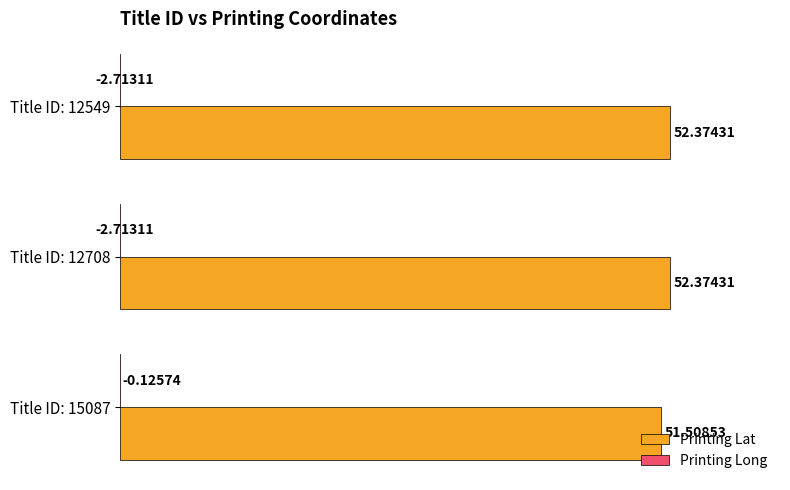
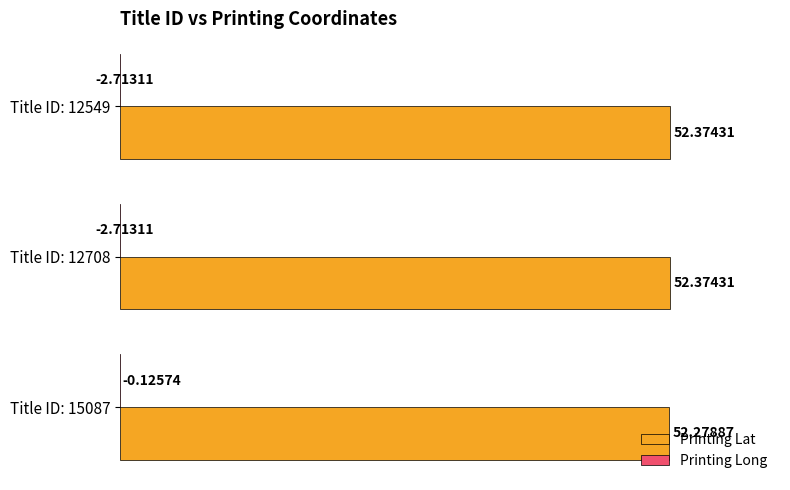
Printing Lat, Title ID: 15087: 51.50853 -> 52.27887
